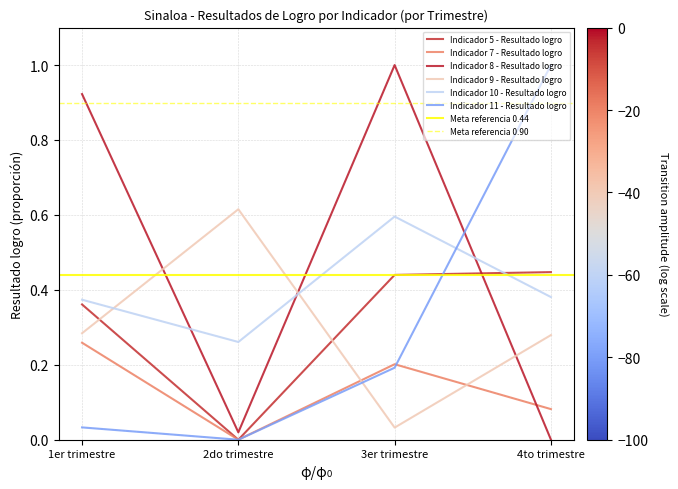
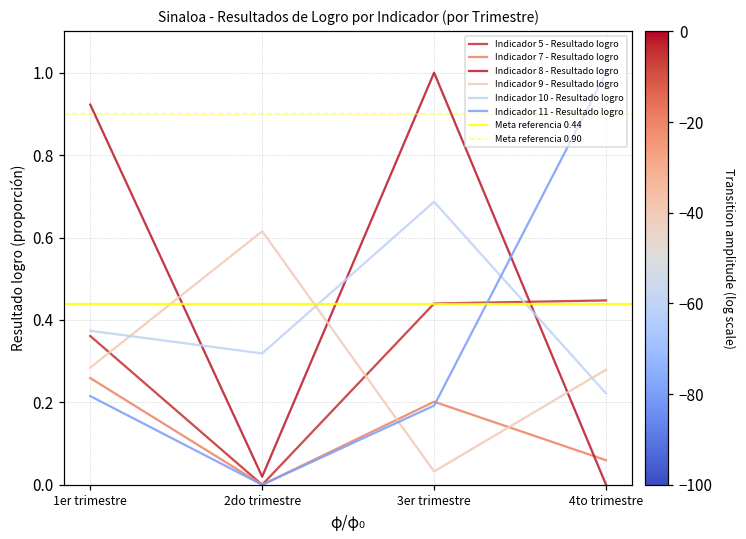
Indicador 11 - Resultado logro, 1er trimestre: 0.03 -> 0.22
Indicador 10 - Resultado logro, 2do trimestre: 0.26 -> 0.32
Indicador 10 - Resultado logro, 3er trimestre: 0.60 -> 0.69
Indicador 7 - Resultado logro, 4to trimestre: 0.08 -> 0.06
Indicador 10 - Resultado logro, 4to trimestre: 0.38 -> 0.22
